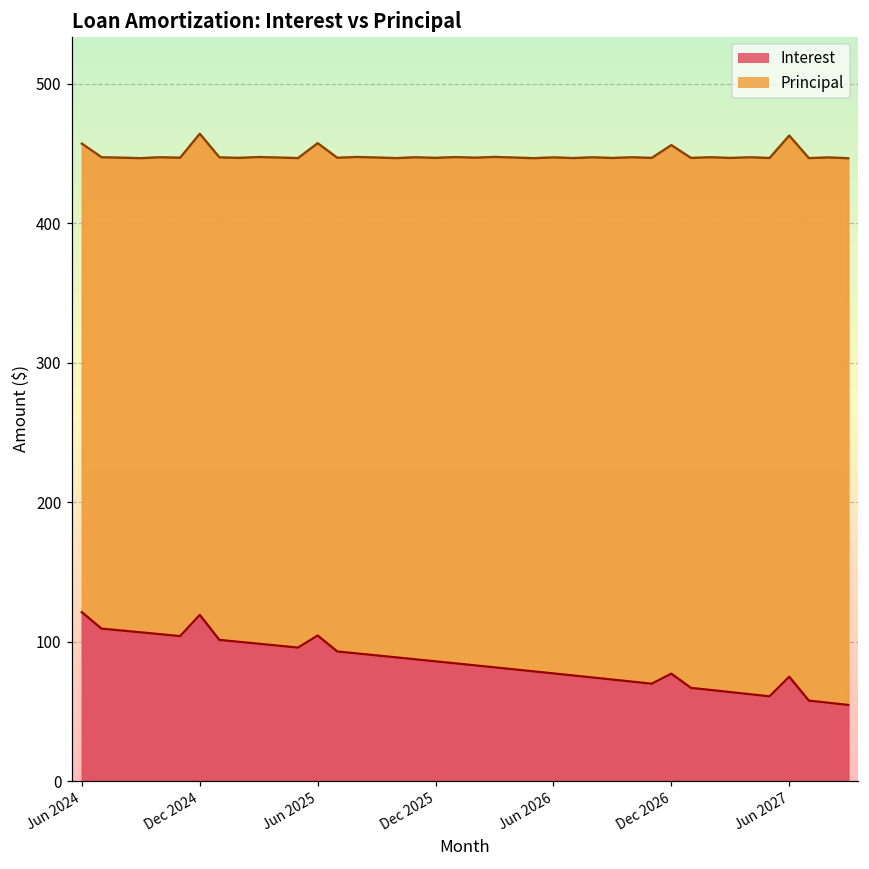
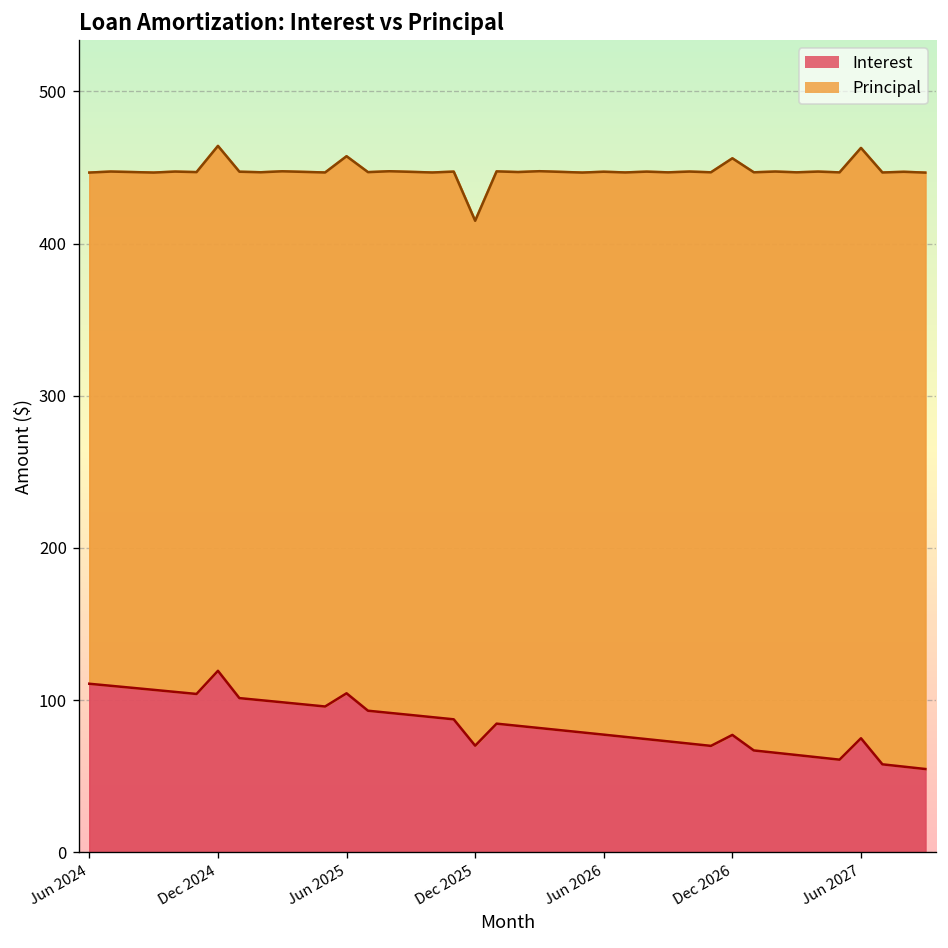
Interest, Jun 2024: 121 -> 111
Interest, Dec 2025: 86 -> 70
Principal, Dec 2025: 361 -> 345
